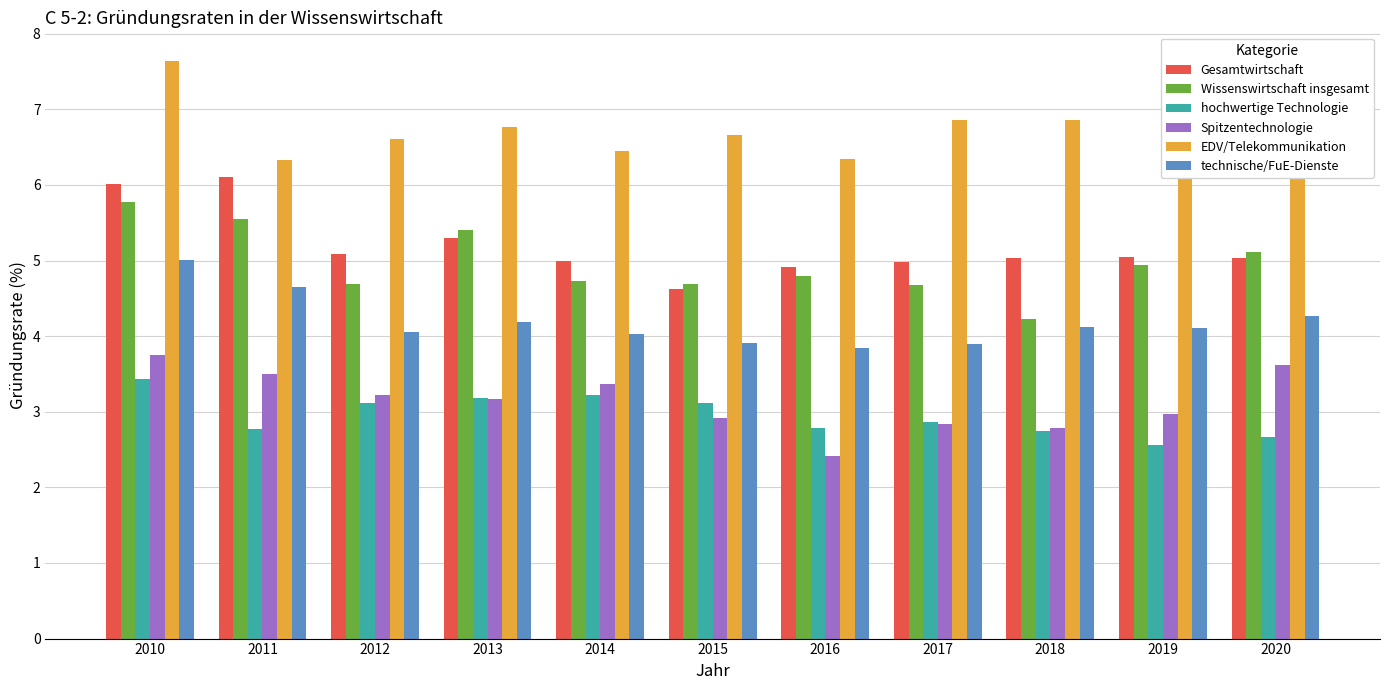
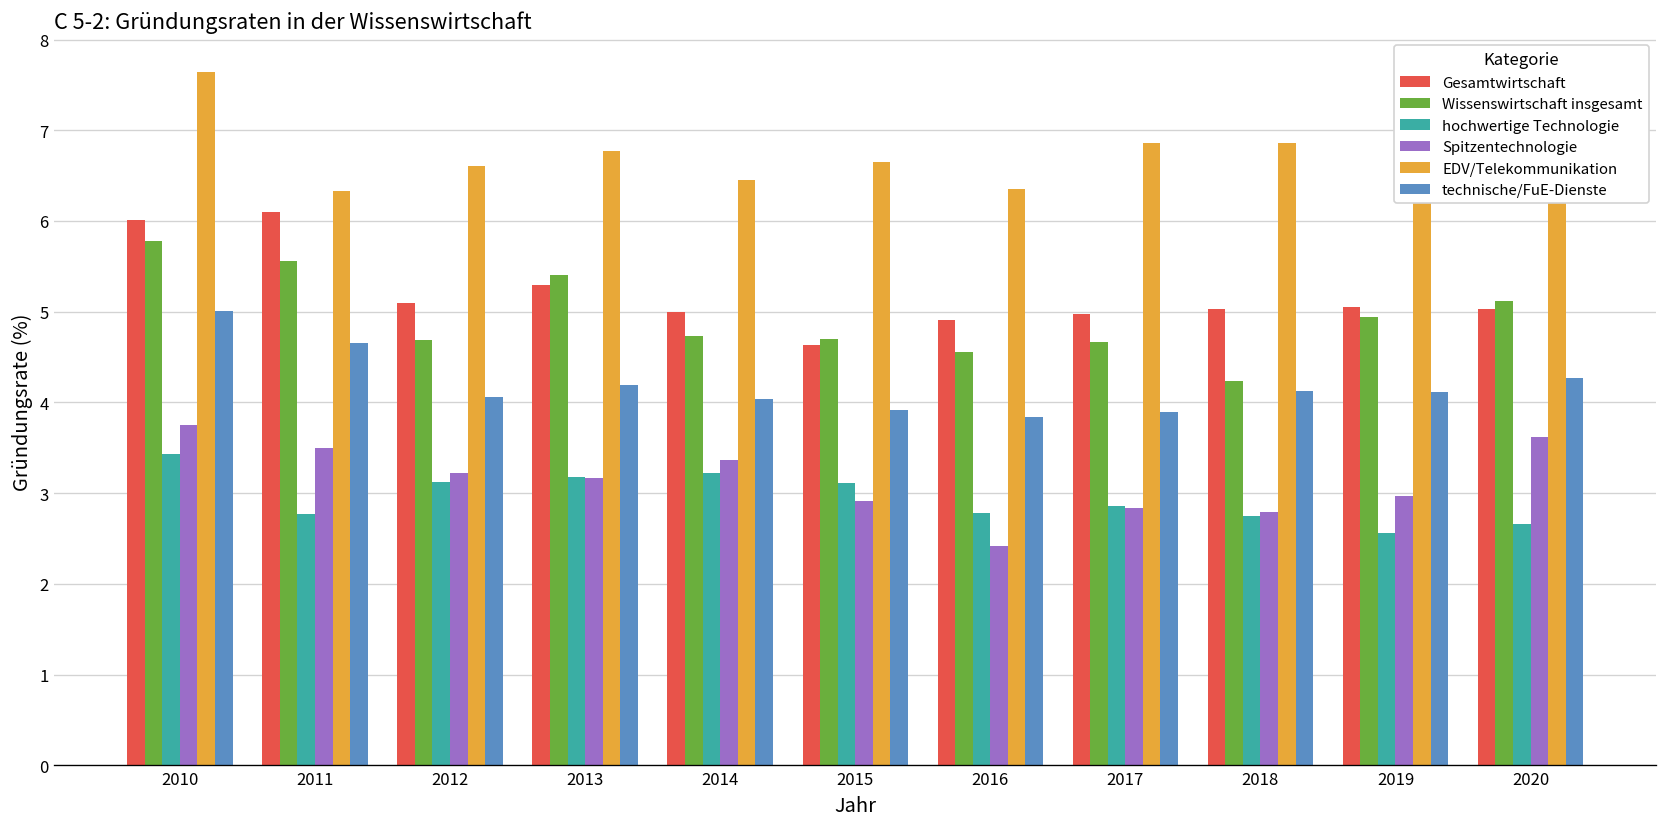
Wissenswirtschaft insgesamt, 2016: 4.8 -> 4.6
